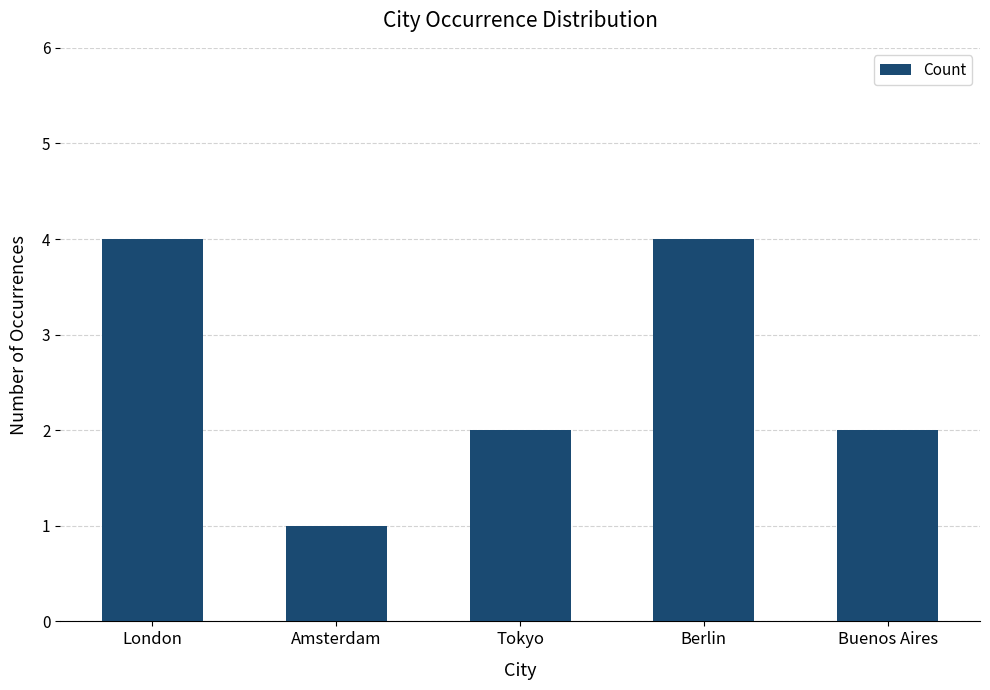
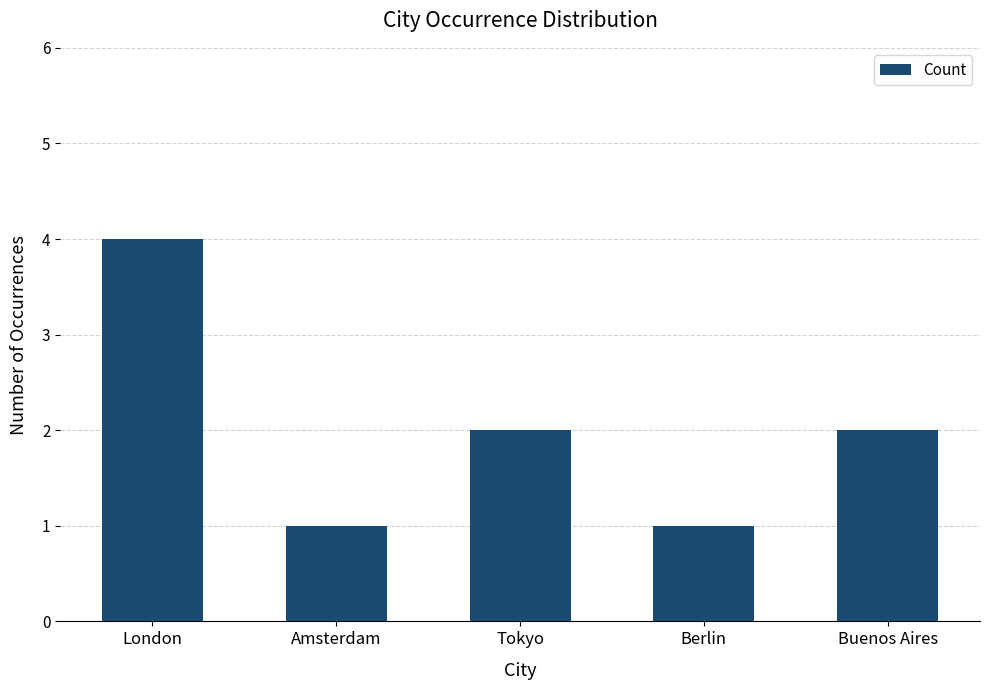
Berlin: 4 -> 1
